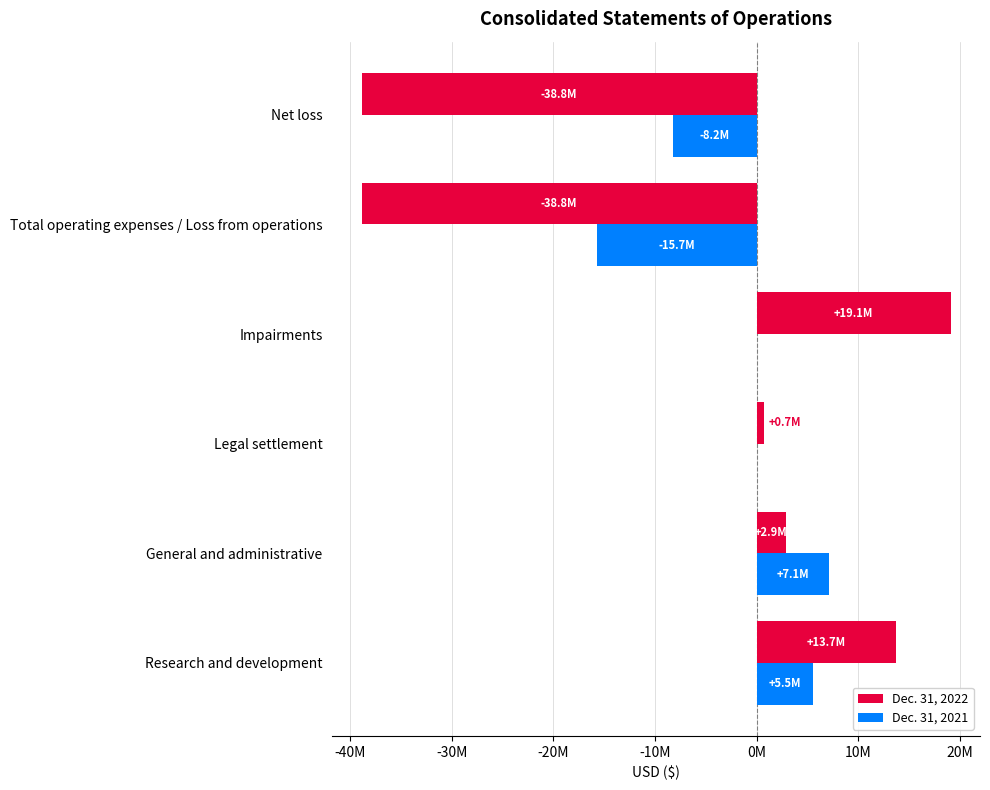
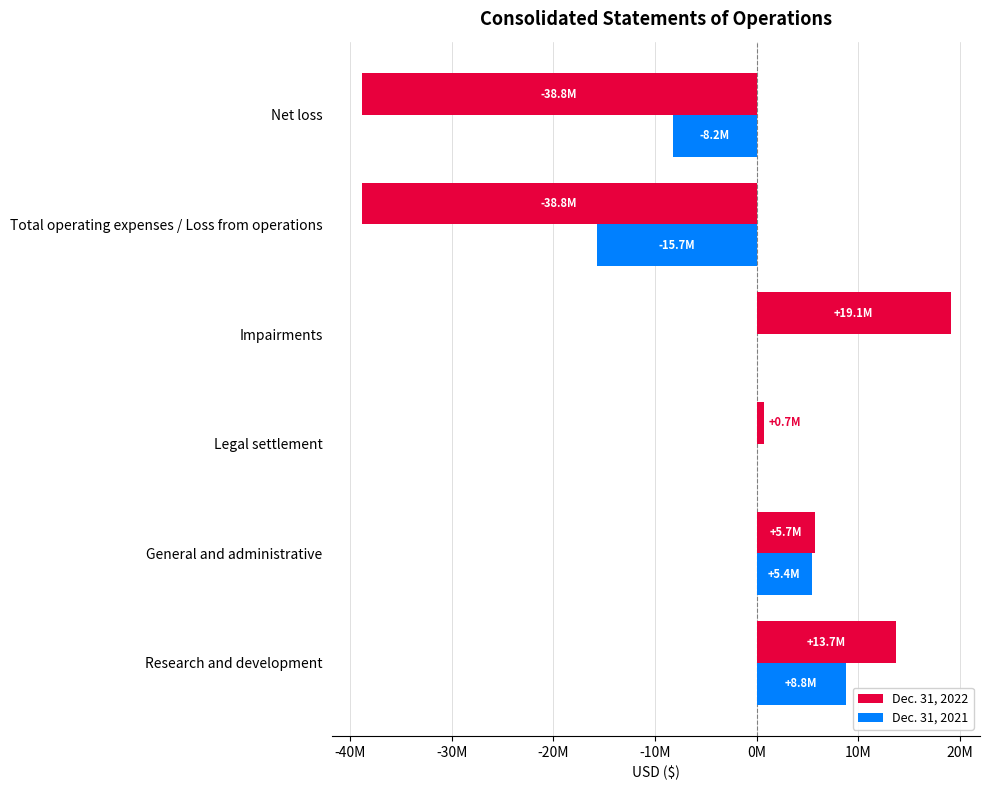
Dec. 31, 2022, General and administrative: +2.9M -> +5.7M
Dec. 31, 2021, General and administrative: +7.1M -> +5.4M
Dec. 31, 2021, Research and development: +5.5M -> +8.8M
